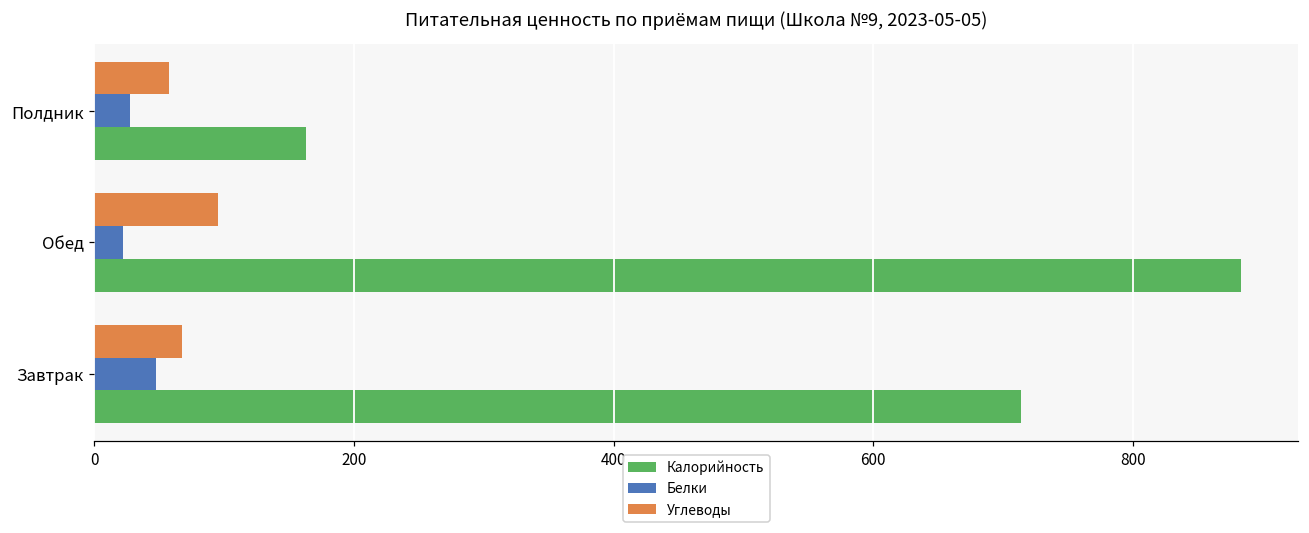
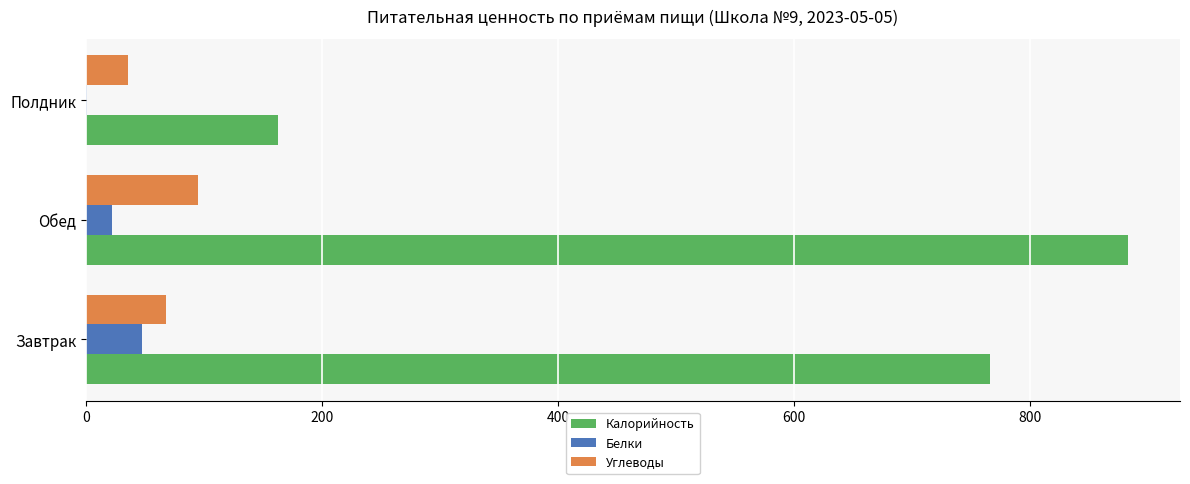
Углеводы, Полдник: 58 -> 36
Белки, Полдник: 27 -> 1
Калорийность, Завтрак: 714 -> 766
